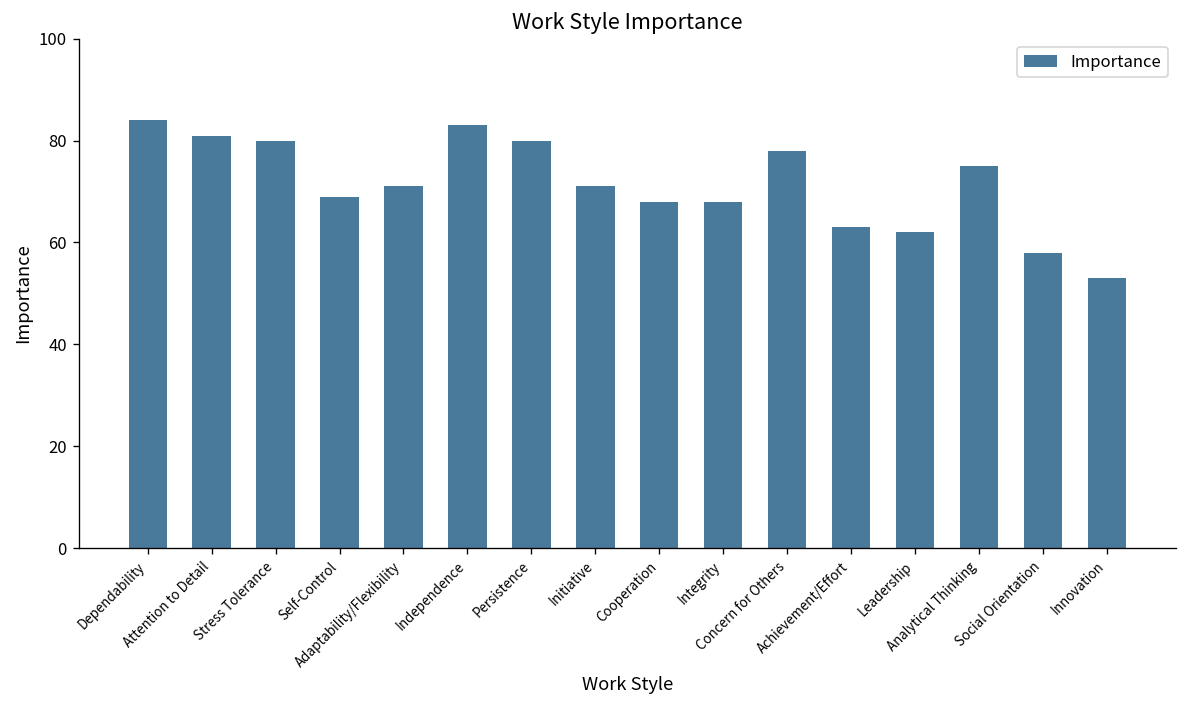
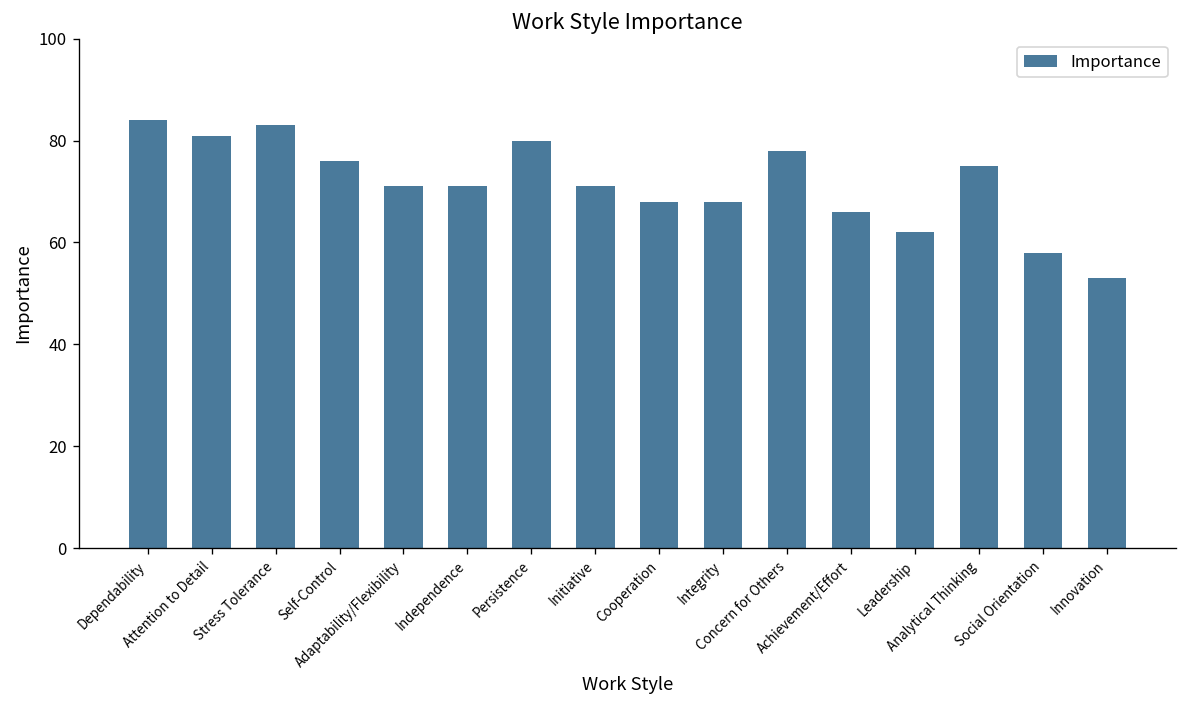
Stress Tolerance: 80 -> 83
Self-Control: 69 -> 76
Independence: 83 -> 71
Achievement/Effort: 63 -> 66
